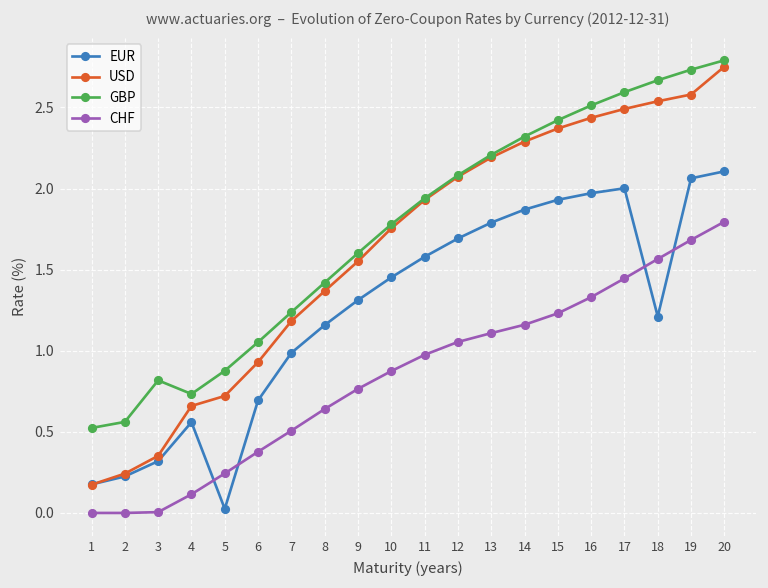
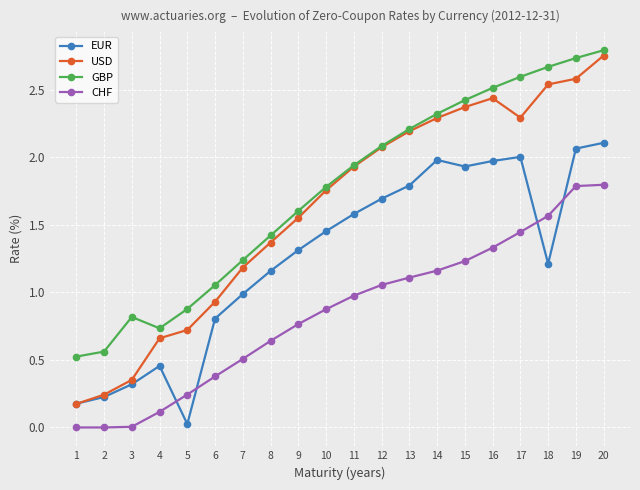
EUR, 4: 0.56 -> 0.46
EUR, 6: 0.69 -> 0.81
EUR, 14: 1.87 -> 1.98
USD, 17: 2.49 -> 2.29
CHF, 19: 1.68 -> 1.79
